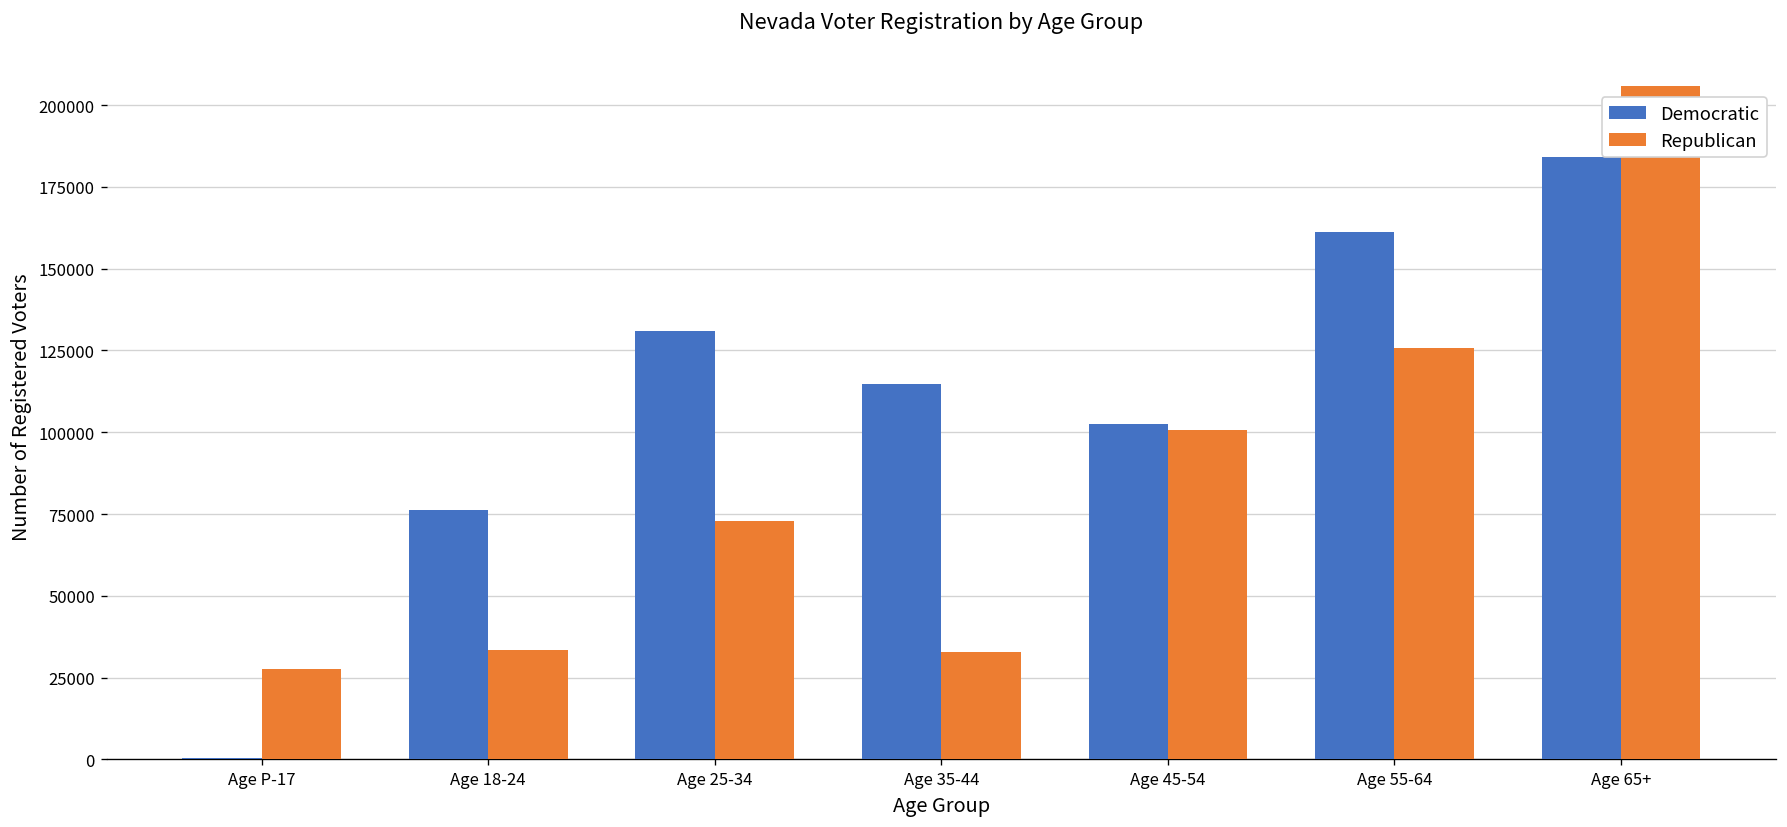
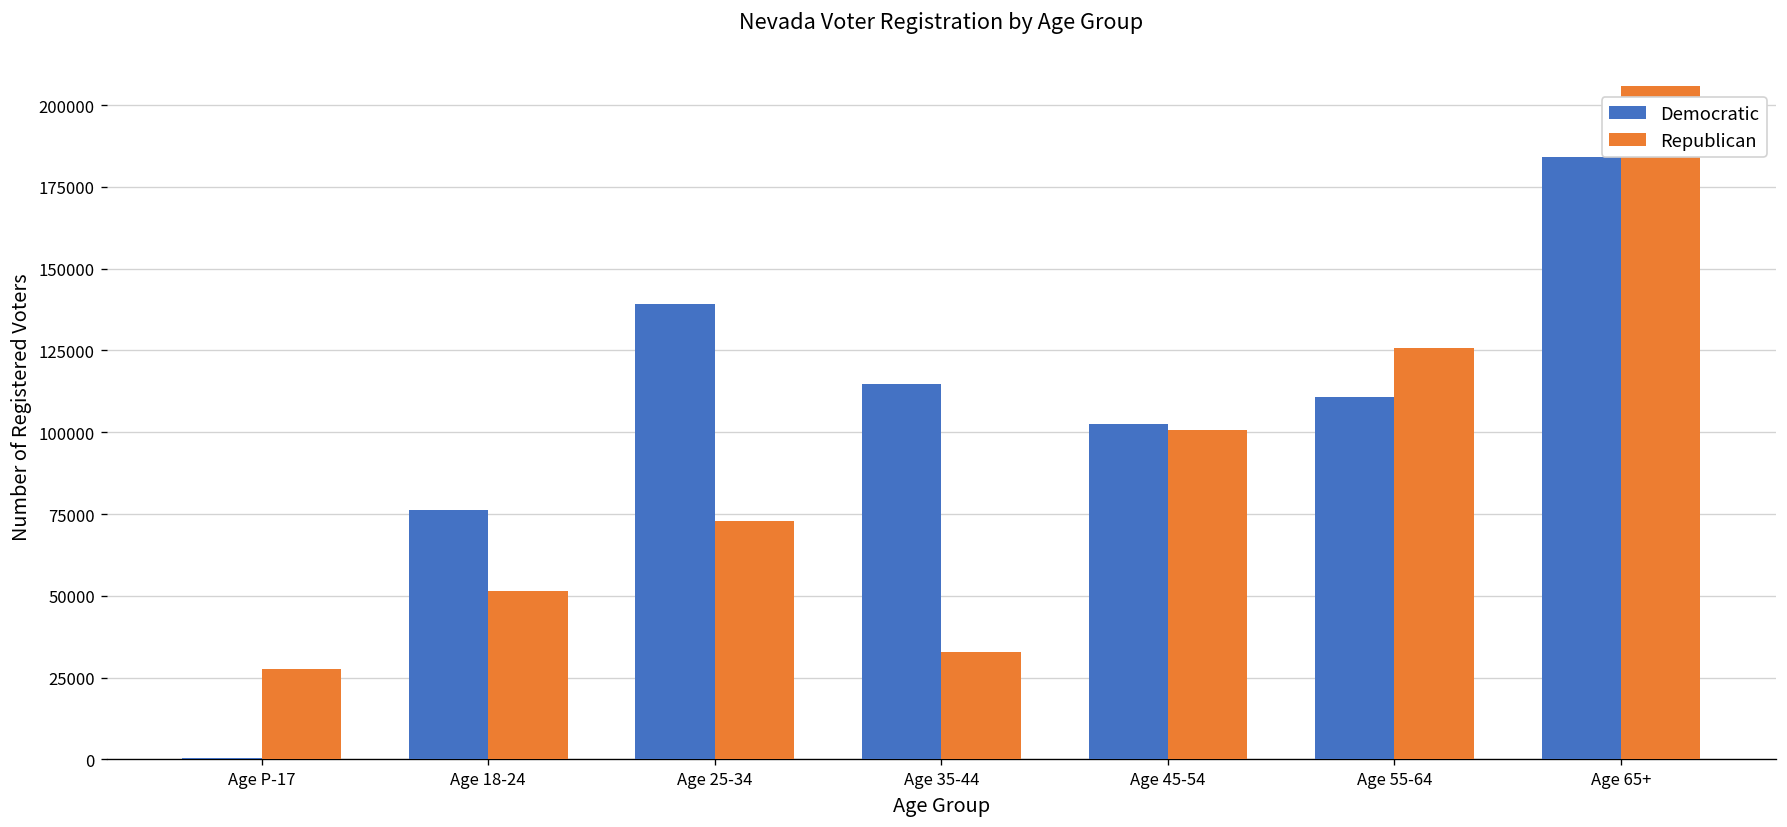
Republican, Age 18-24: 34000 -> 52000
Democratic, Age 25-34: 131000 -> 139000
Democratic, Age 55-64: 161000 -> 111000
